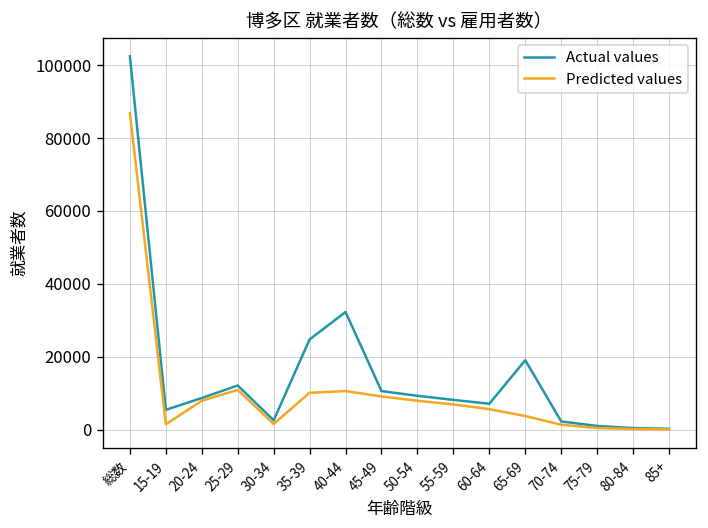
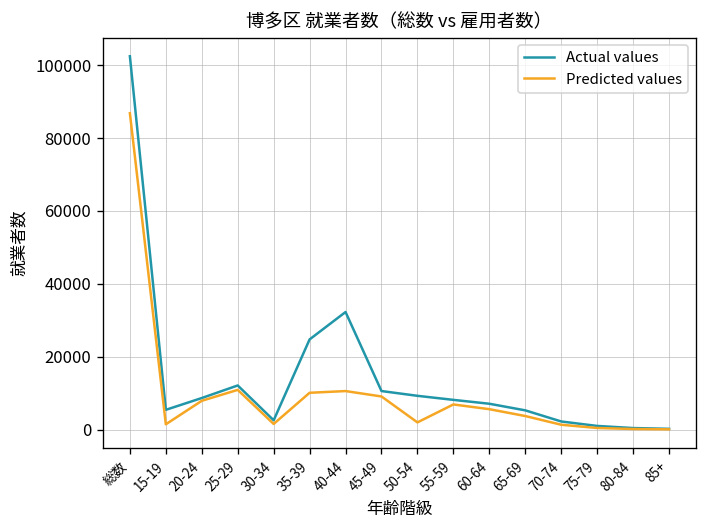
Predicted values, 50-54: 8000 -> 2000
Actual values, 65-69: 19000 -> 5000
